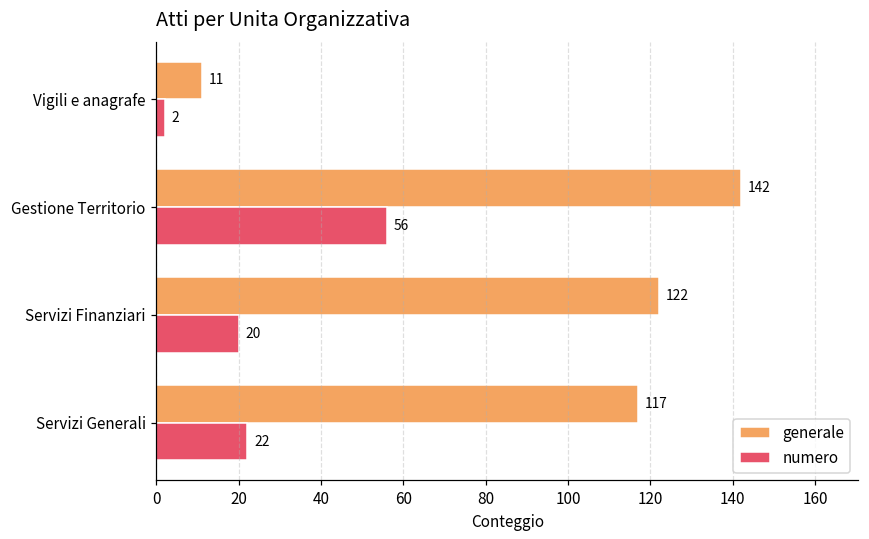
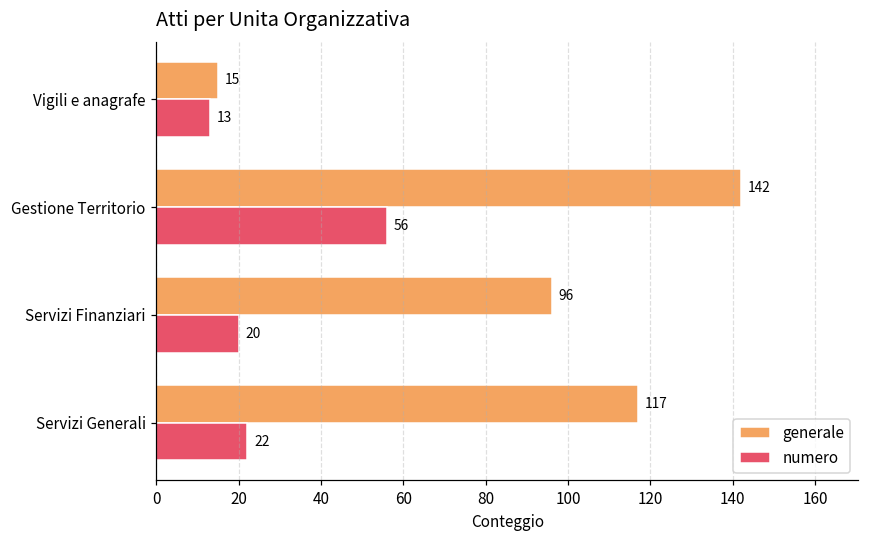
generale, Vigili e anagrafe: 11 -> 15
numero, Vigili e anagrafe: 2 -> 13
generale, Servizi Finanziari: 122 -> 96
